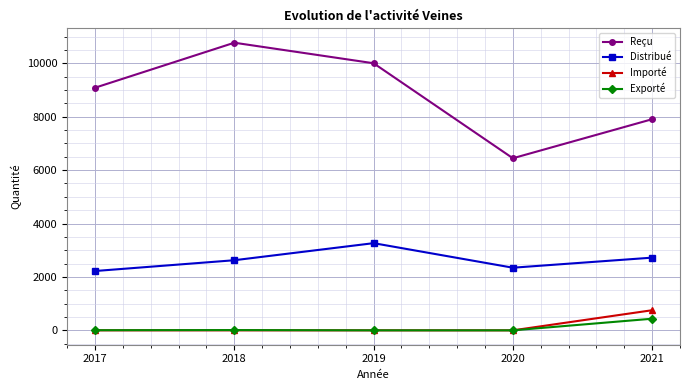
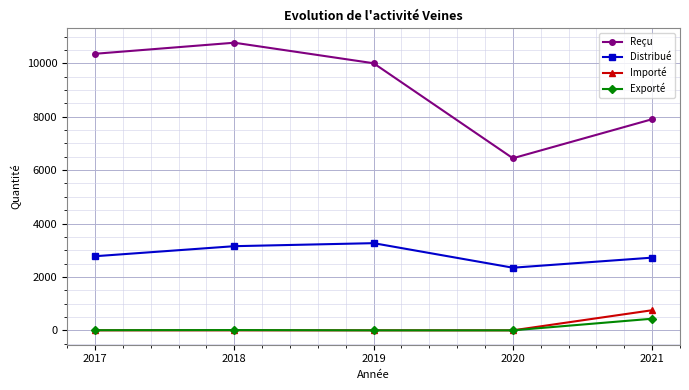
Reçu, 2017: 9100 -> 10400
Distribué, 2017: 2200 -> 2800
Distribué, 2018: 2600 -> 3200
